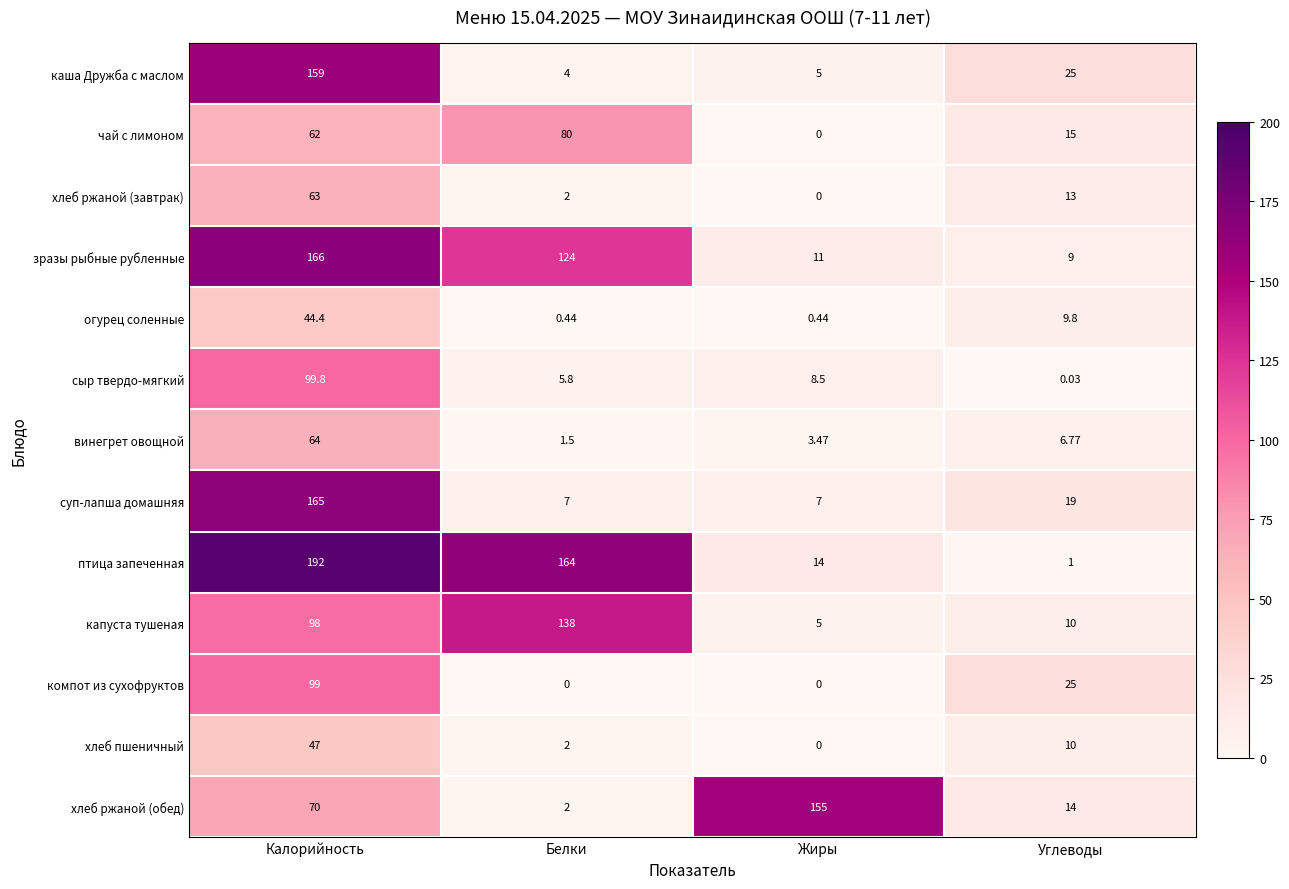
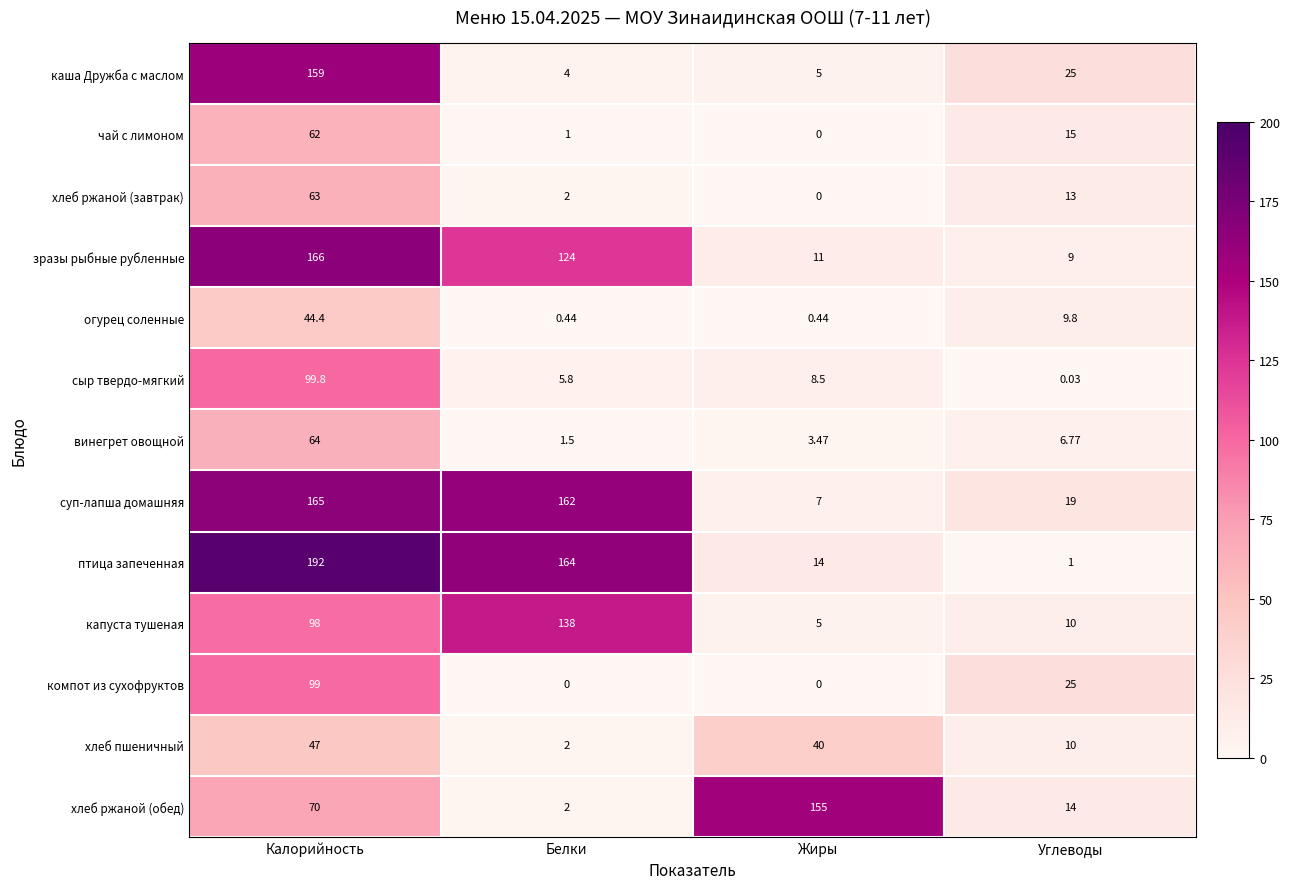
чай с лимоном, Белки: 80 -> 1
суп-лапша домашняя, Белки: 7 -> 162
хлеб пшеничный, Жиры: 0 -> 40
